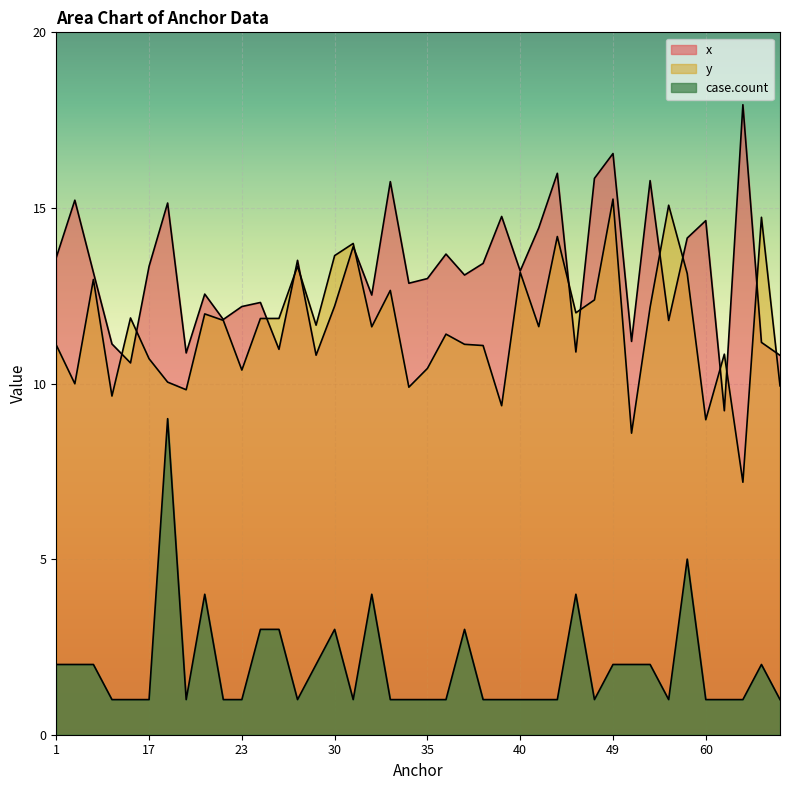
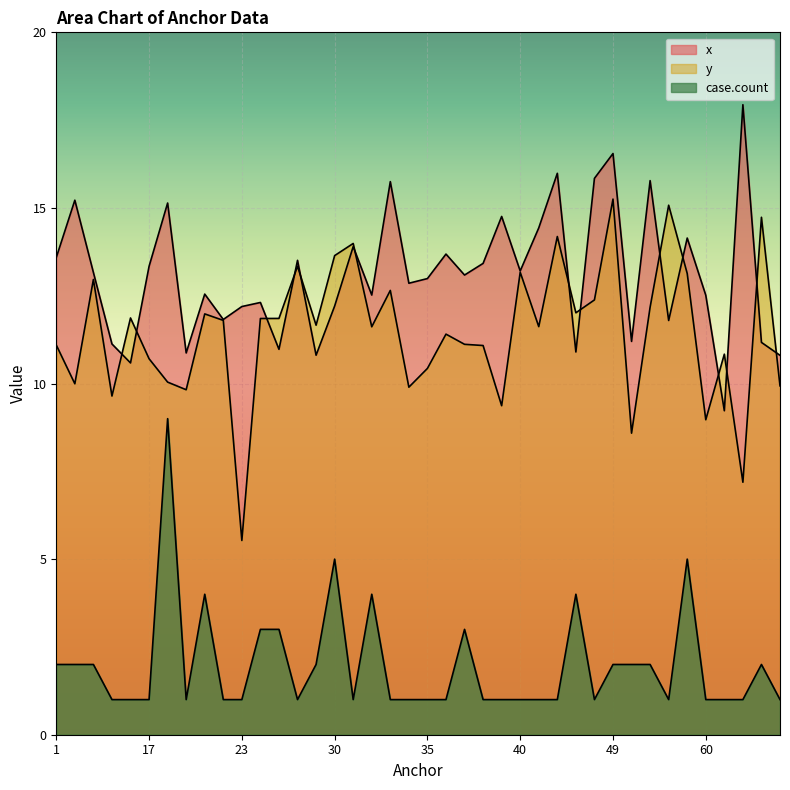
y, 23: 10.4 -> 5.5
case.count, 30: 3 -> 5
x, 60: 14.6 -> 12.5
